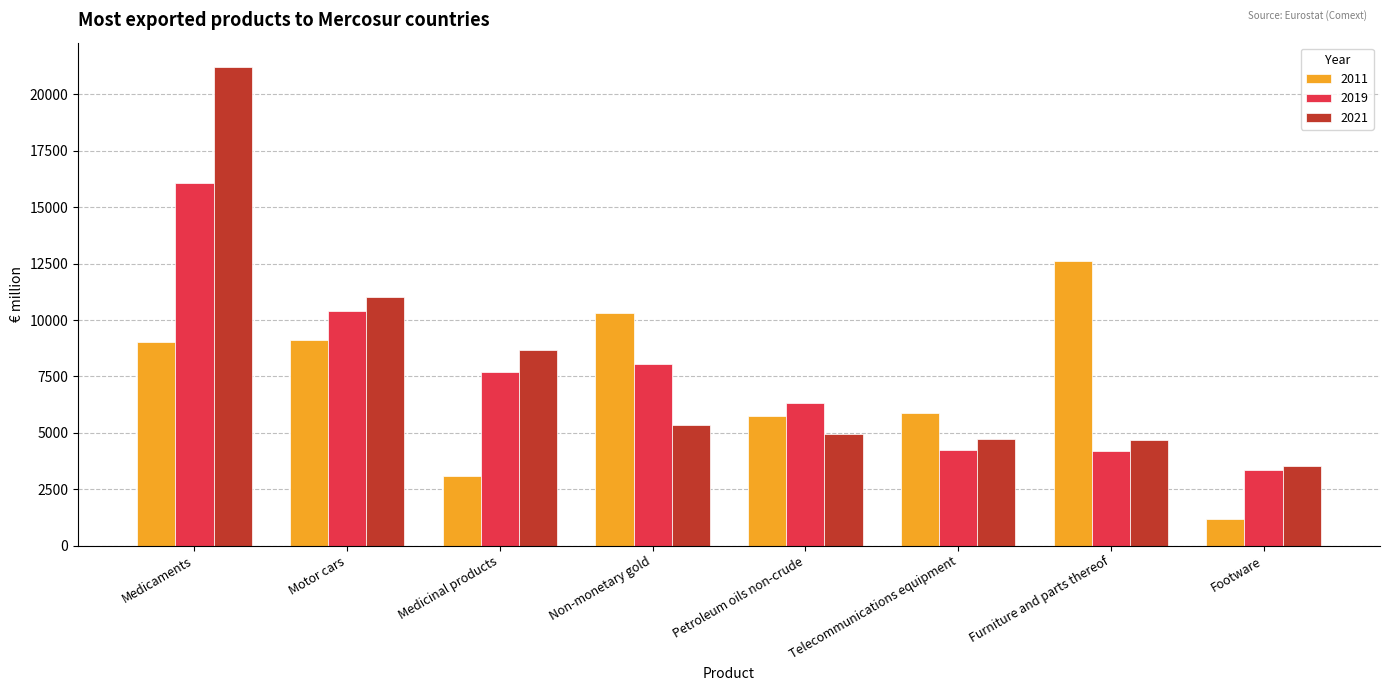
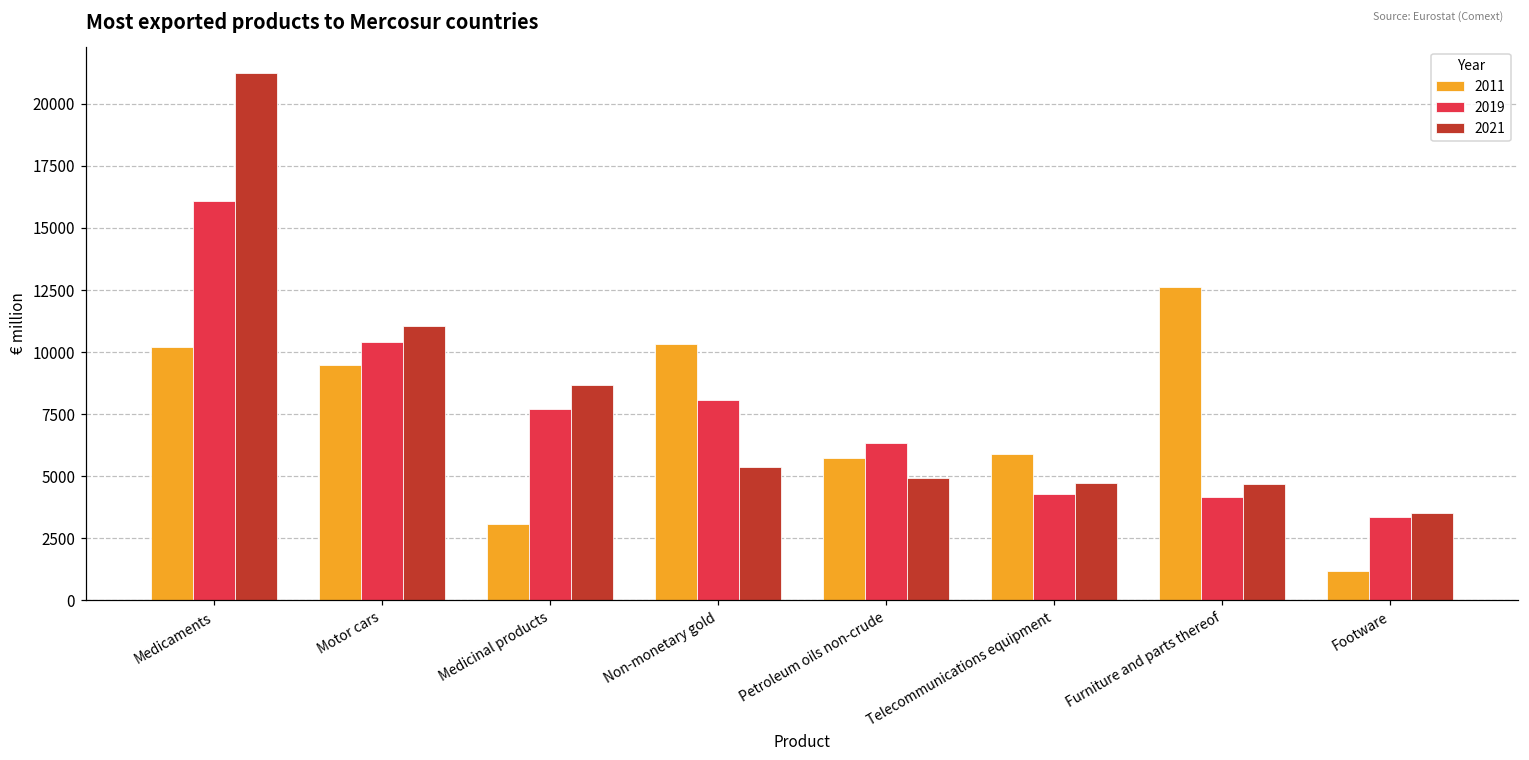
2011, Medicaments: 9000 -> 10200
2011, Motor cars: 9100 -> 9500
